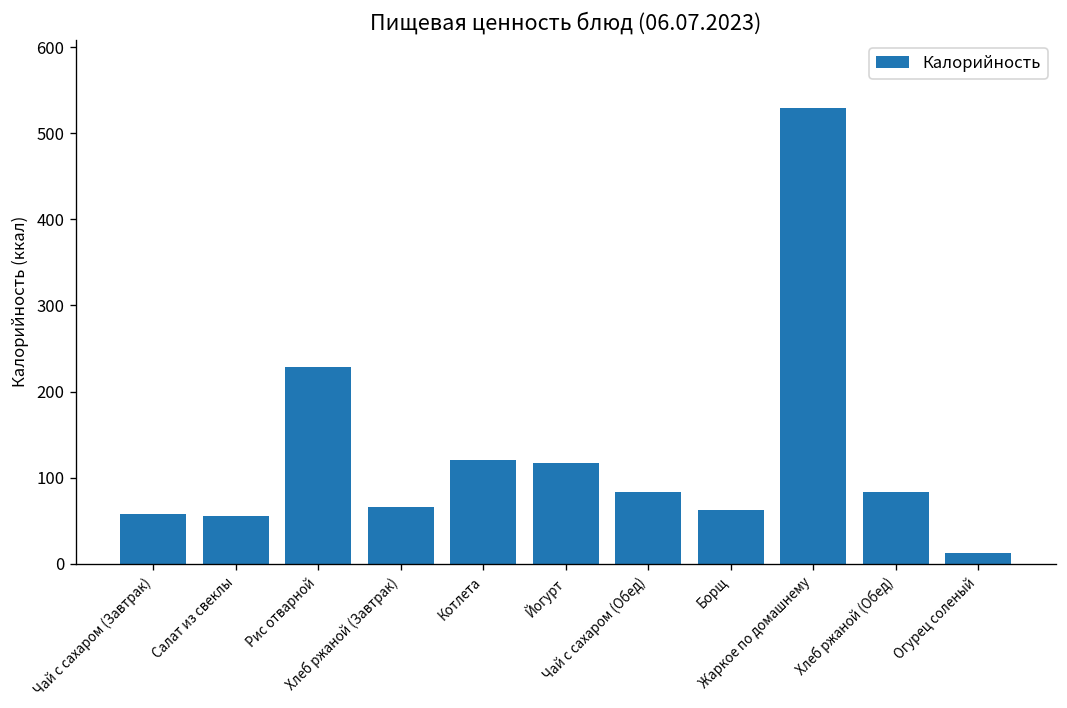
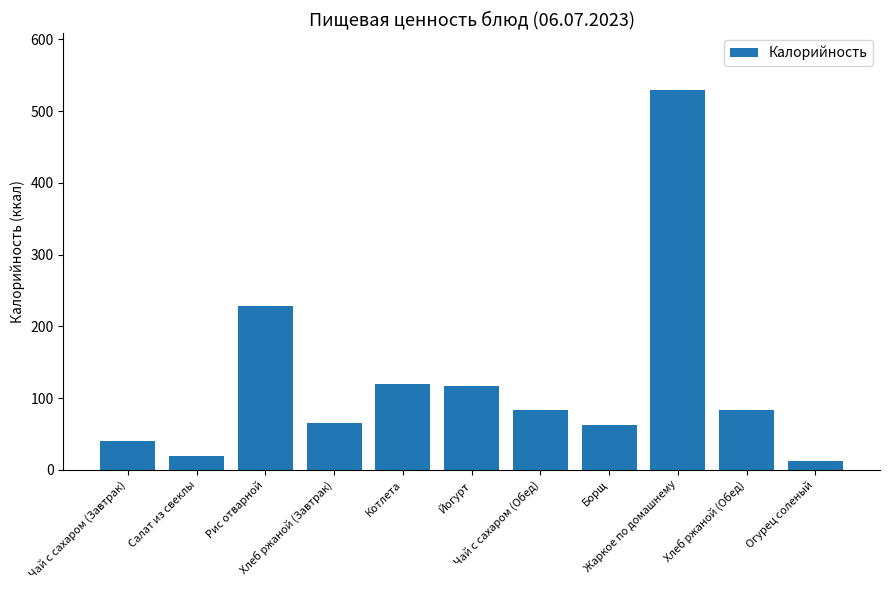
Чай с сахаром (Завтрак): 60 -> 40
Салат из свеклы: 60 -> 20
